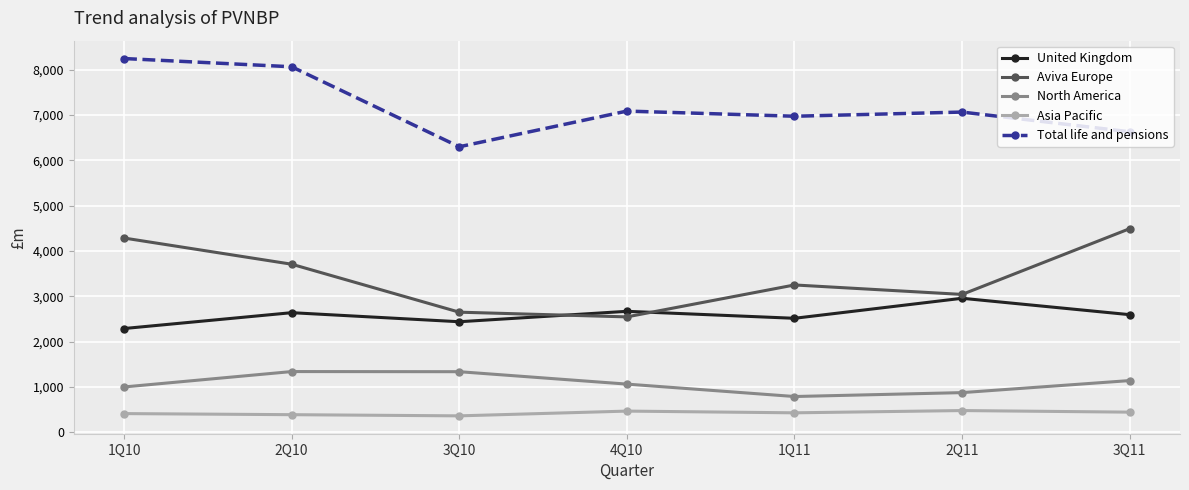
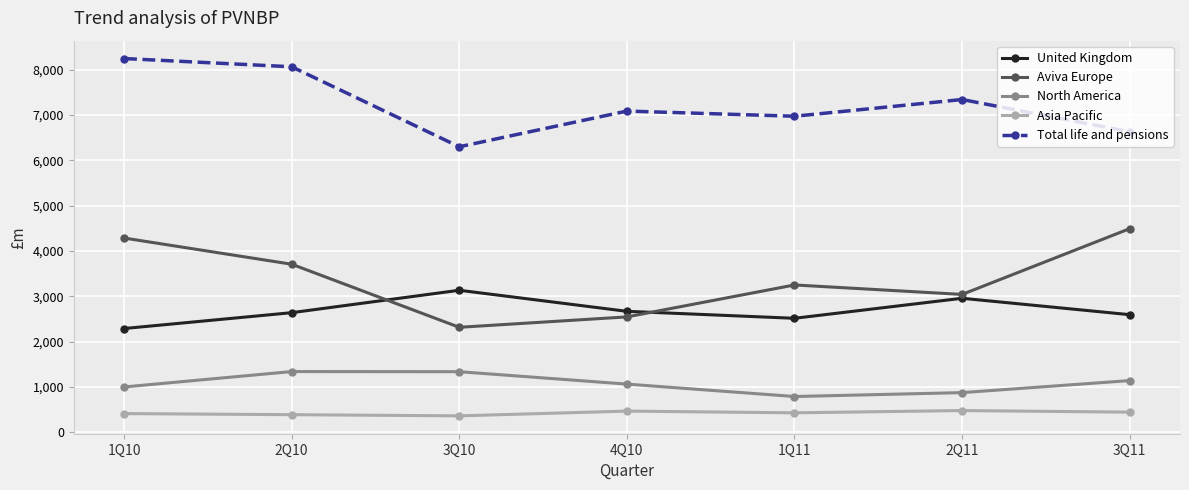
United Kingdom, 3Q10: 2,400 -> 3,100
Aviva Europe, 3Q10: 2,600 -> 2,300
Total life and pensions, 2Q11: 7,100 -> 7,300
